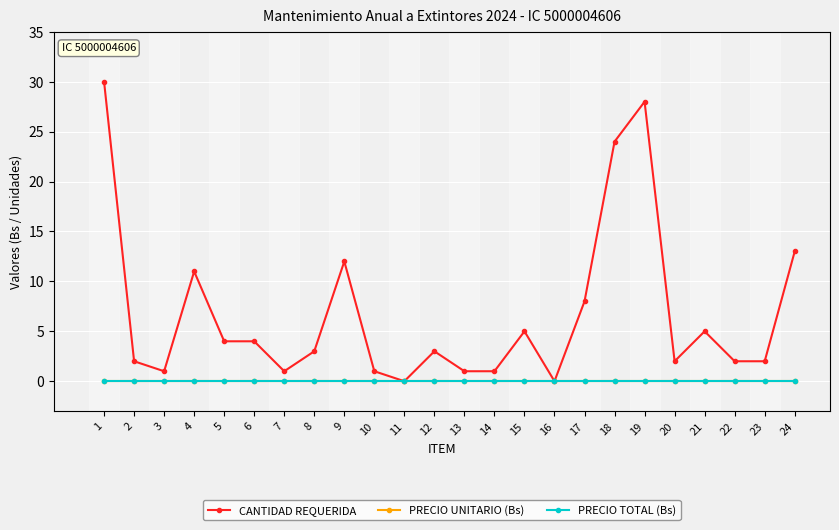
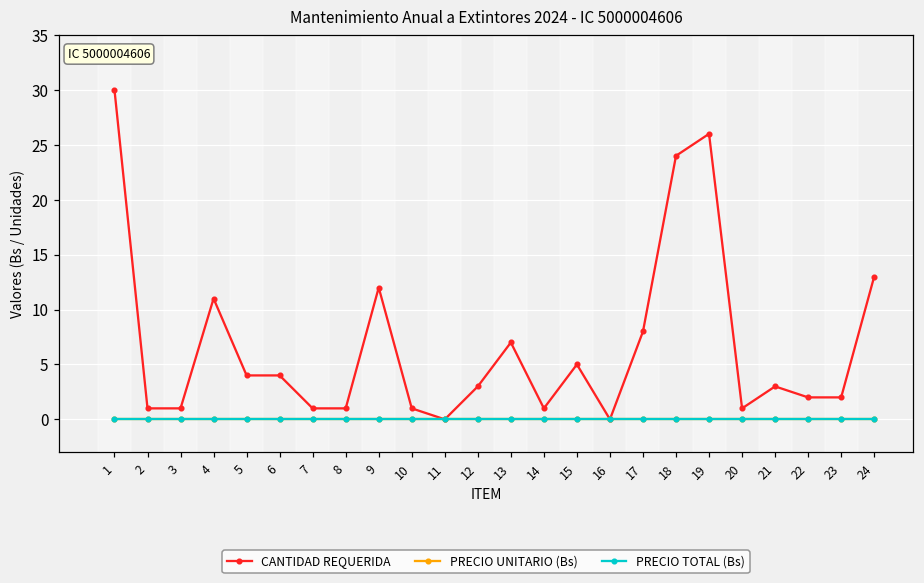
CANTIDAD REQUERIDA, 2: 2 -> 1
CANTIDAD REQUERIDA, 8: 3 -> 1
CANTIDAD REQUERIDA, 13: 1 -> 7
CANTIDAD REQUERIDA, 19: 28 -> 26
CANTIDAD REQUERIDA, 20: 2 -> 1
CANTIDAD REQUERIDA, 21: 5 -> 3
